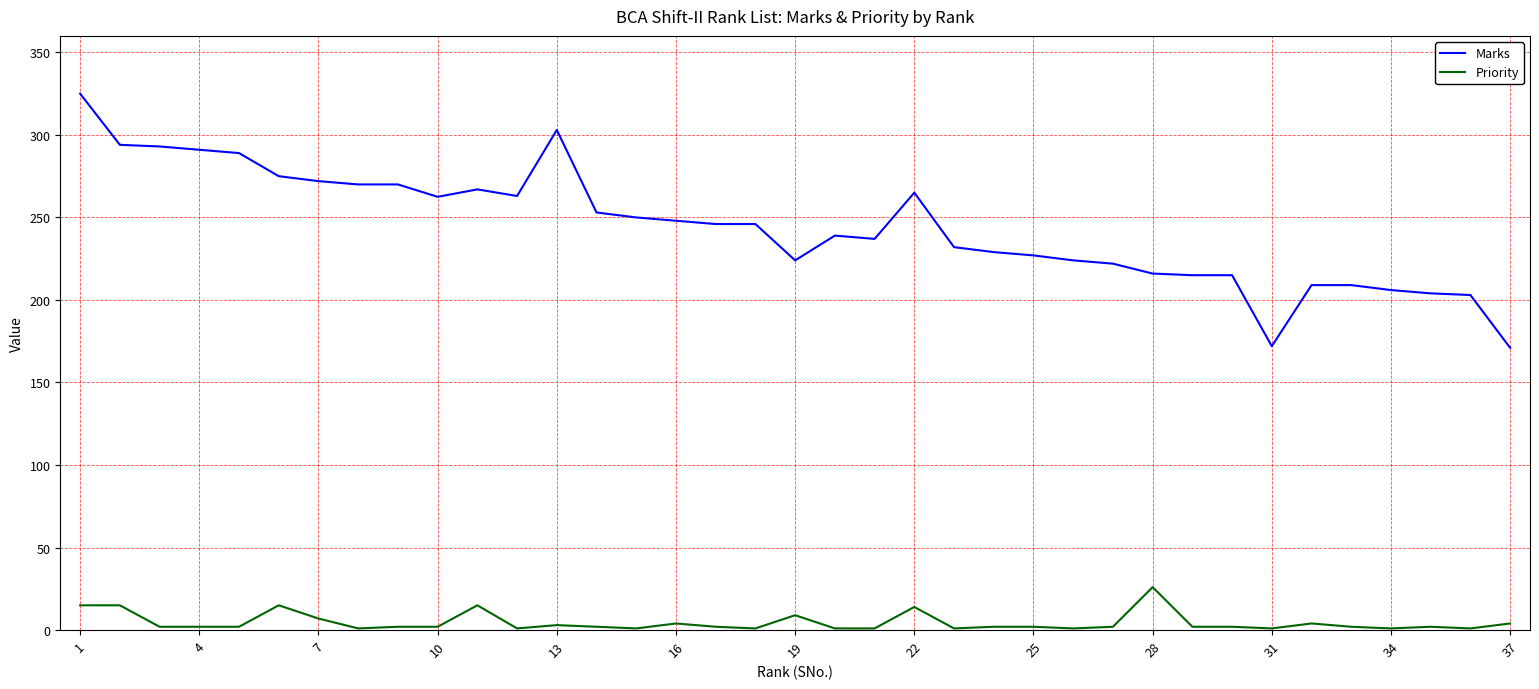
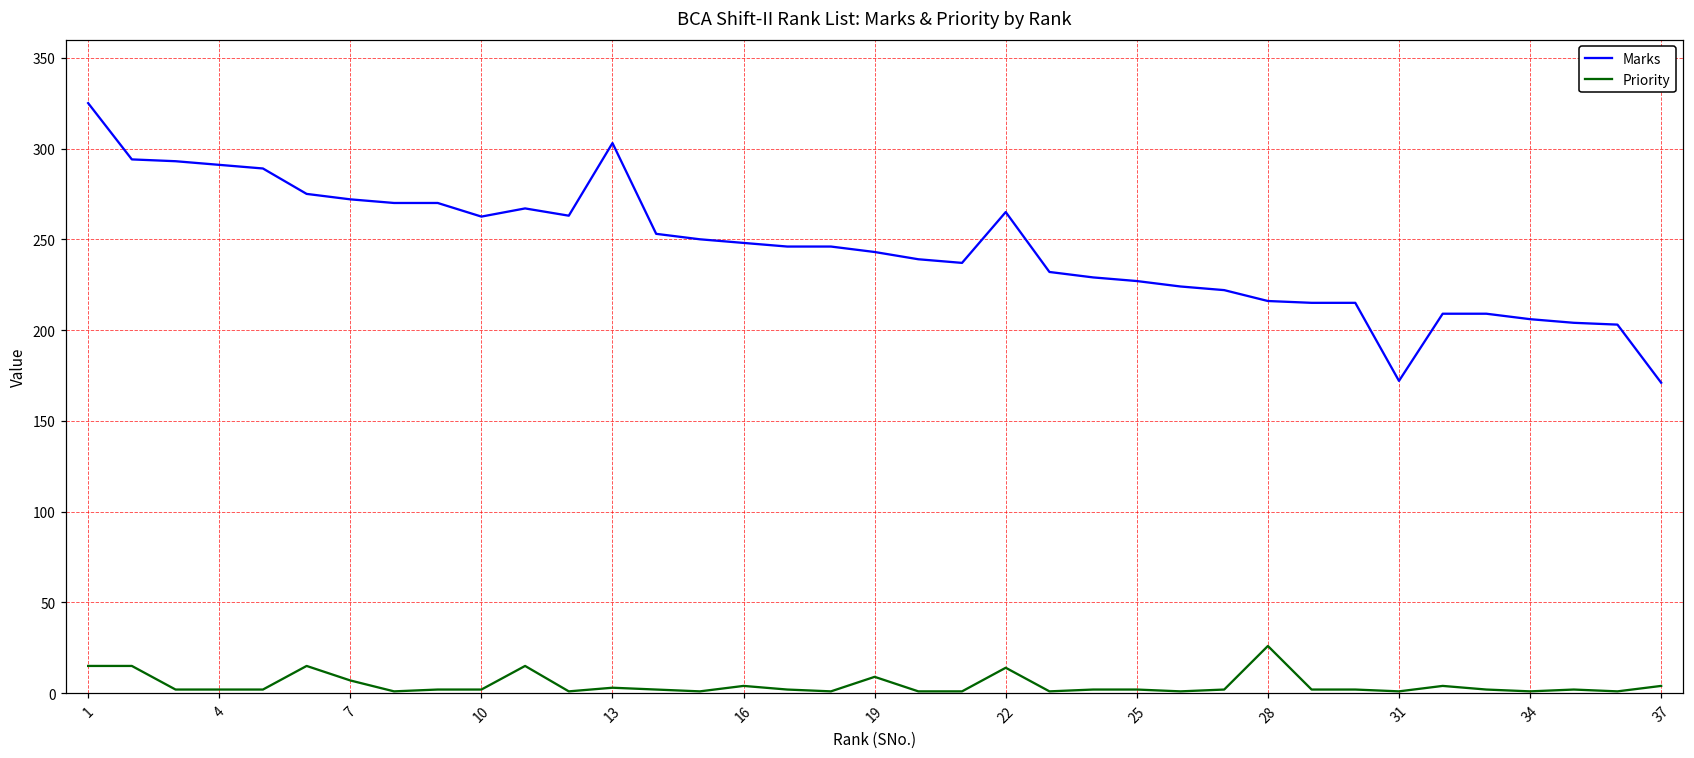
Marks, 19: 224 -> 243
